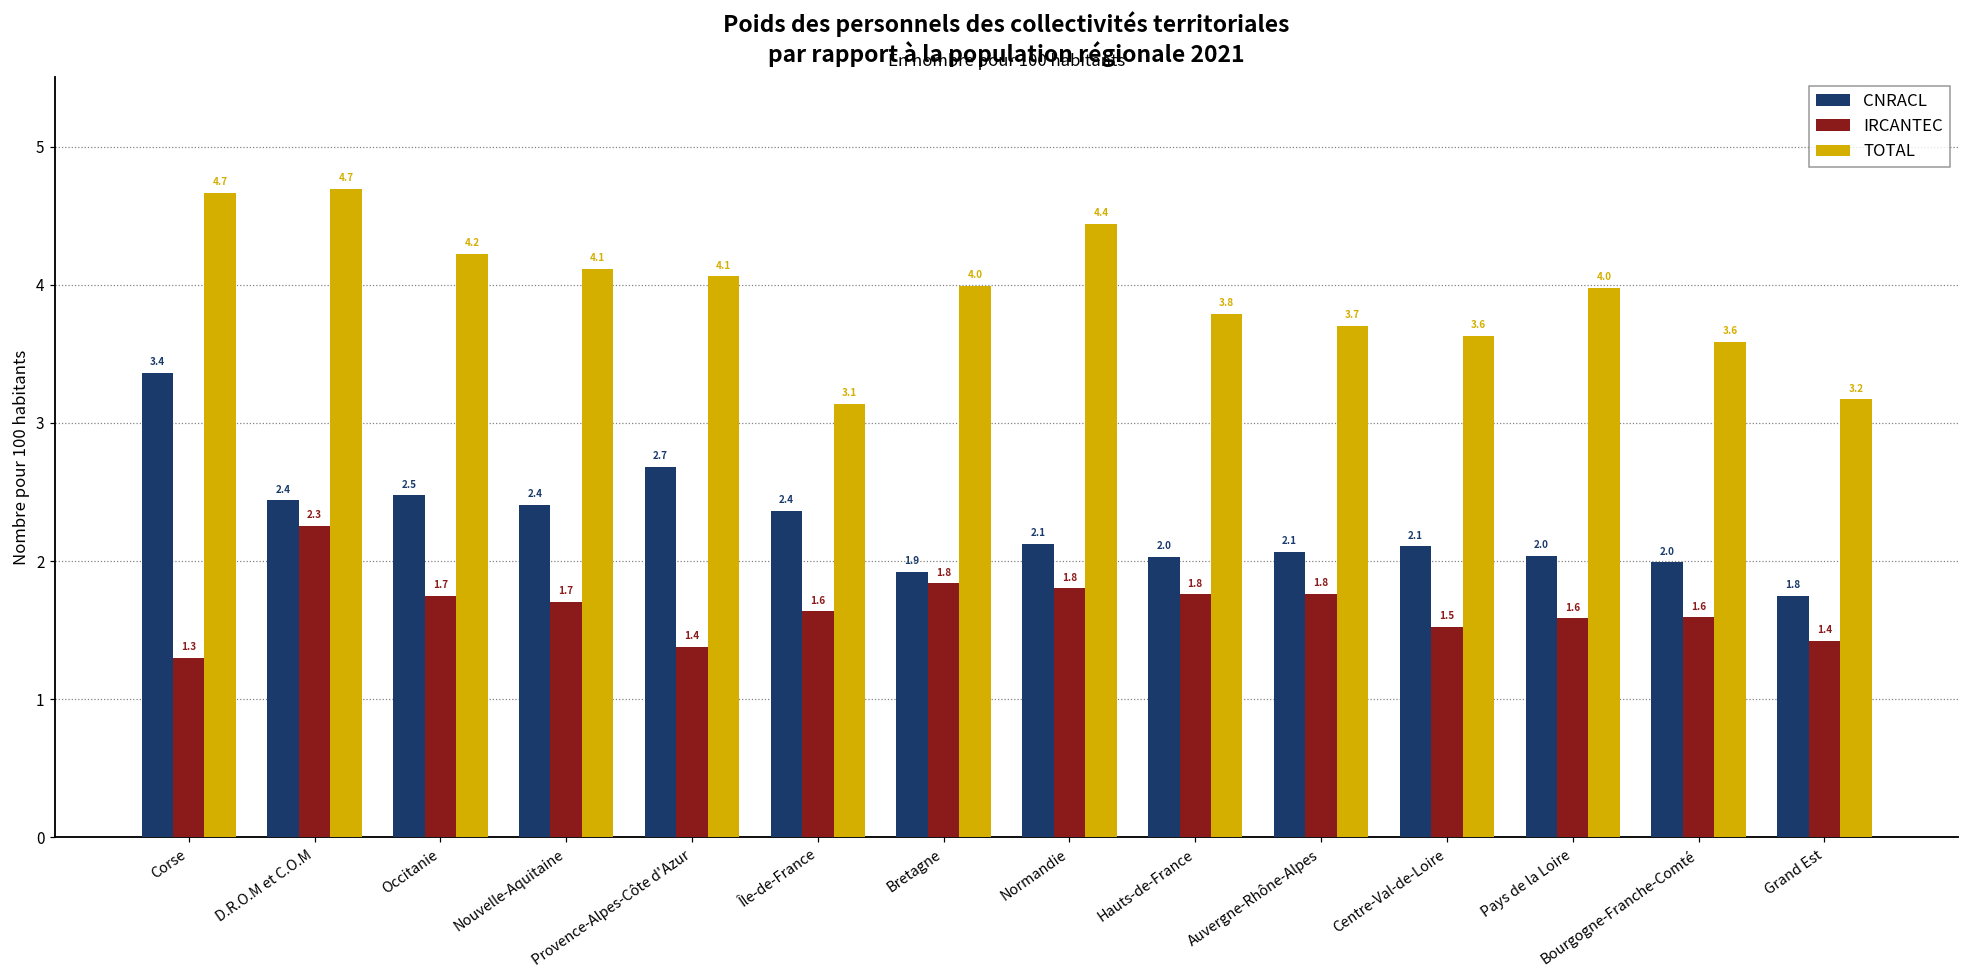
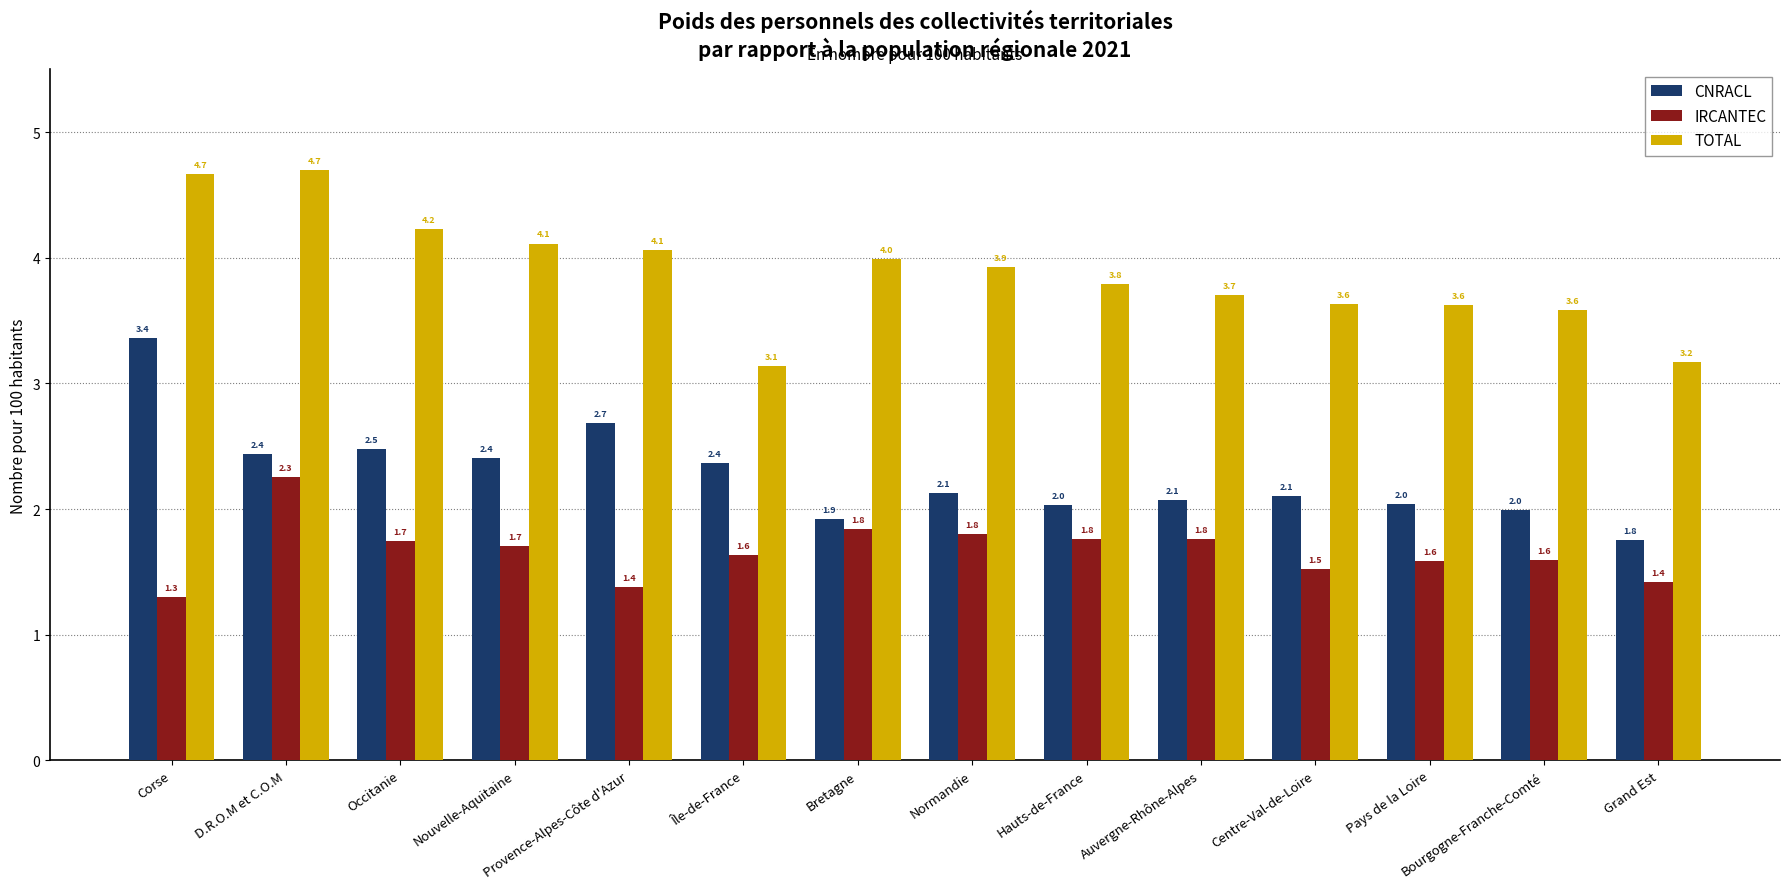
TOTAL, Normandie: 4.4 -> 3.9
TOTAL, Pays de la Loire: 4.0 -> 3.6
